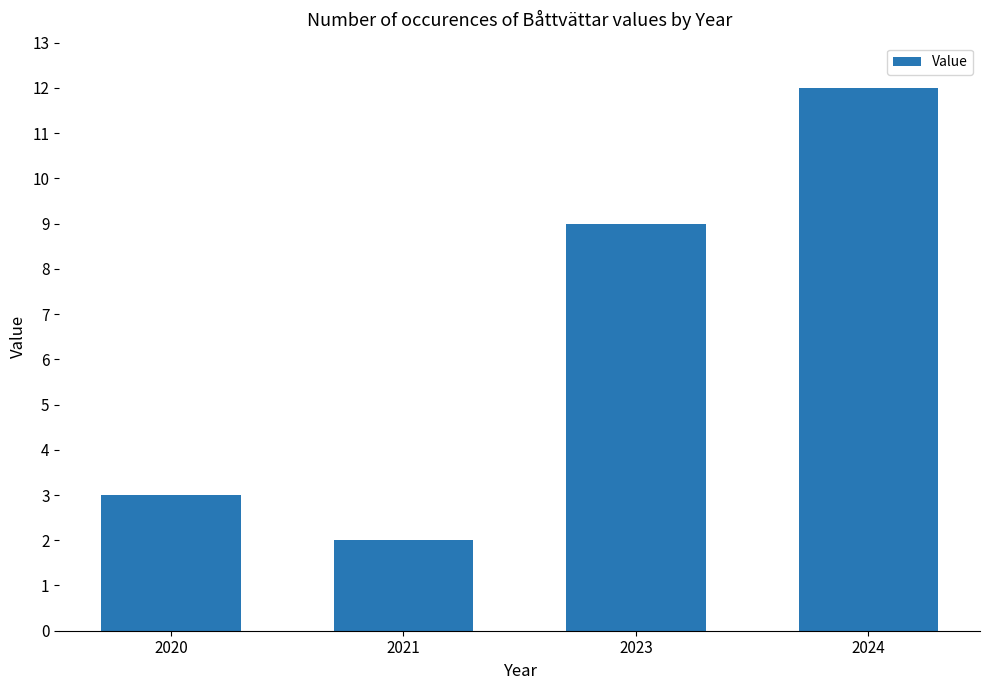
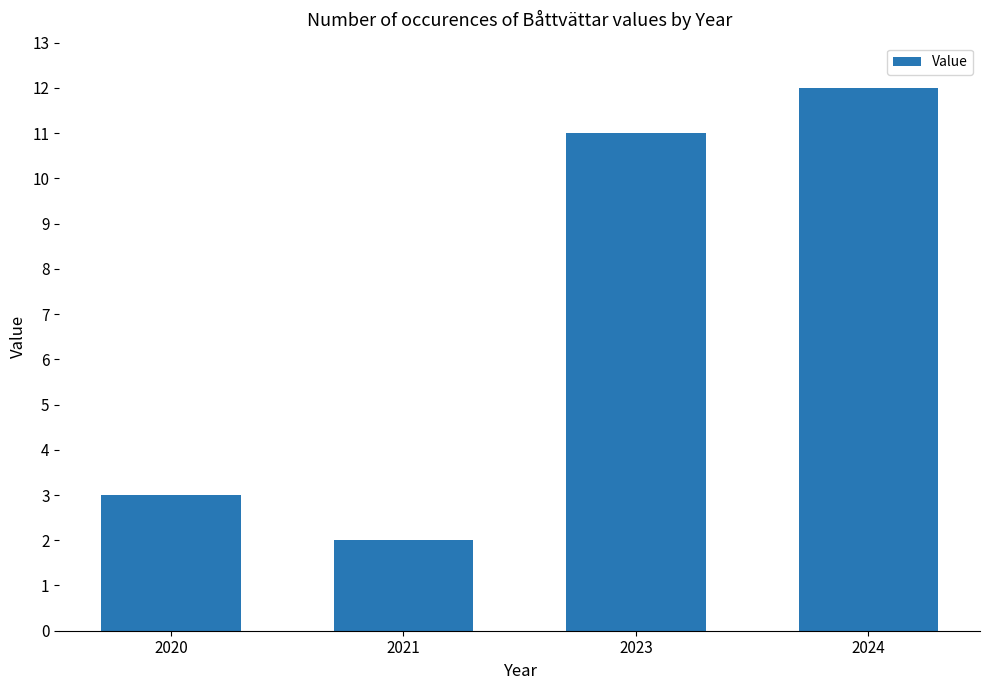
2023: 9 -> 11
